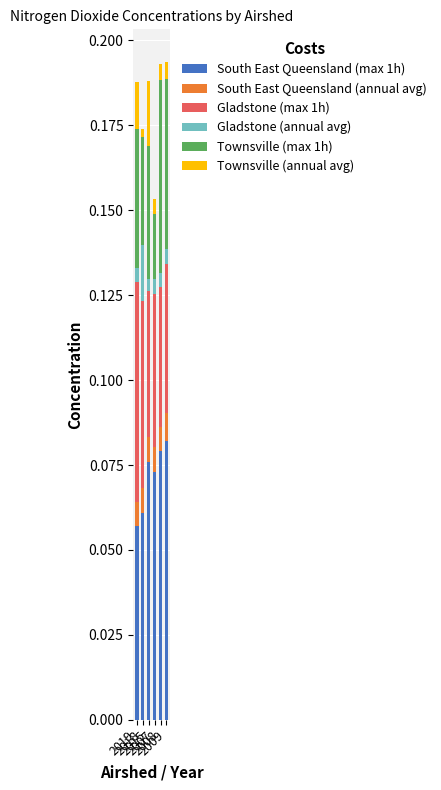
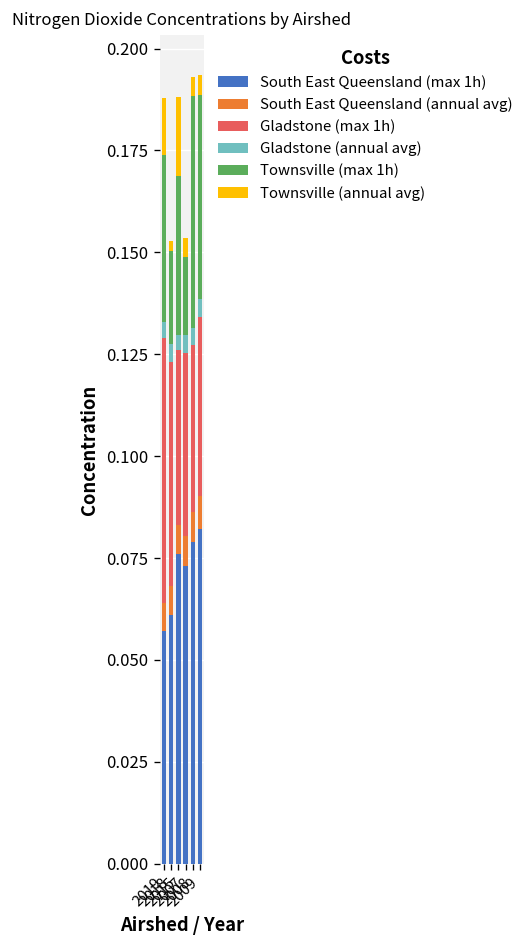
Gladstone (annual avg), 2018: 0.017 -> 0.004
Townsville (max 1h), 2018: 0.032 -> 0.023
